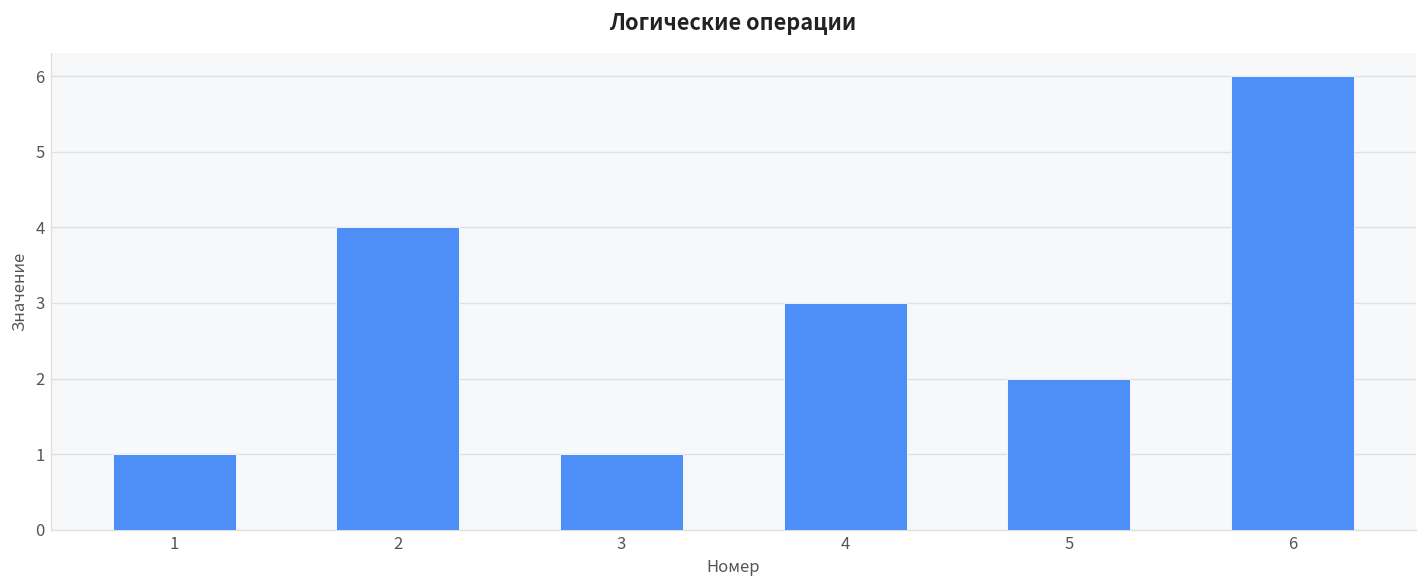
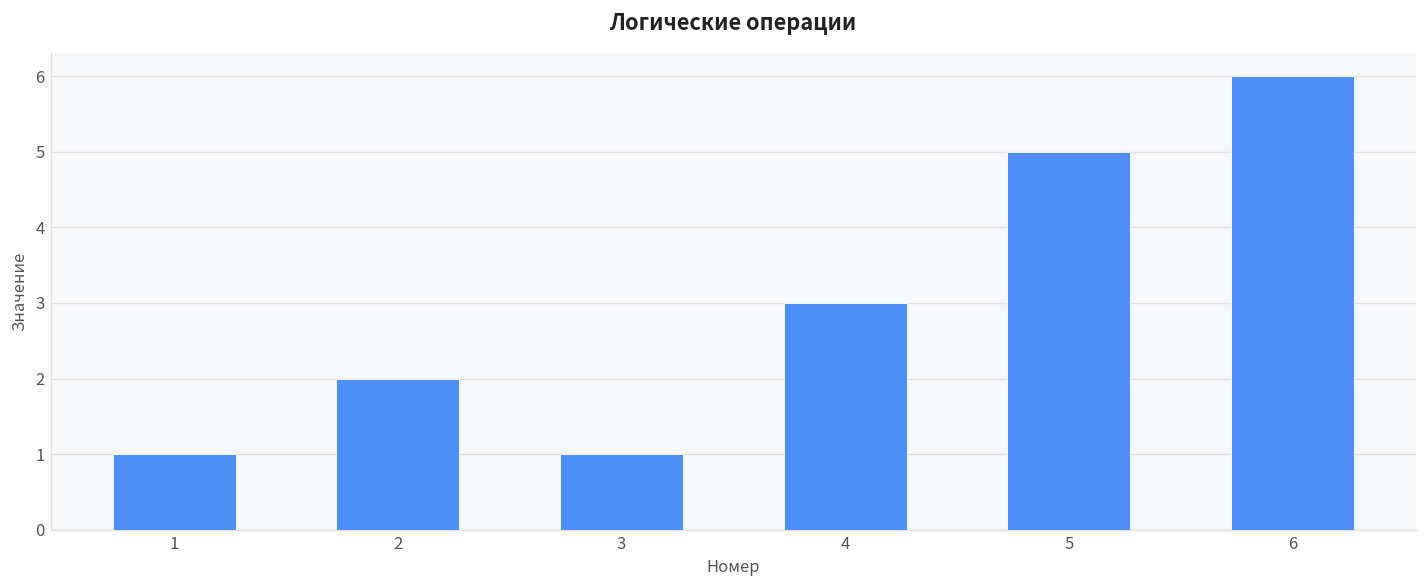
2: 4 -> 2
5: 2 -> 5
